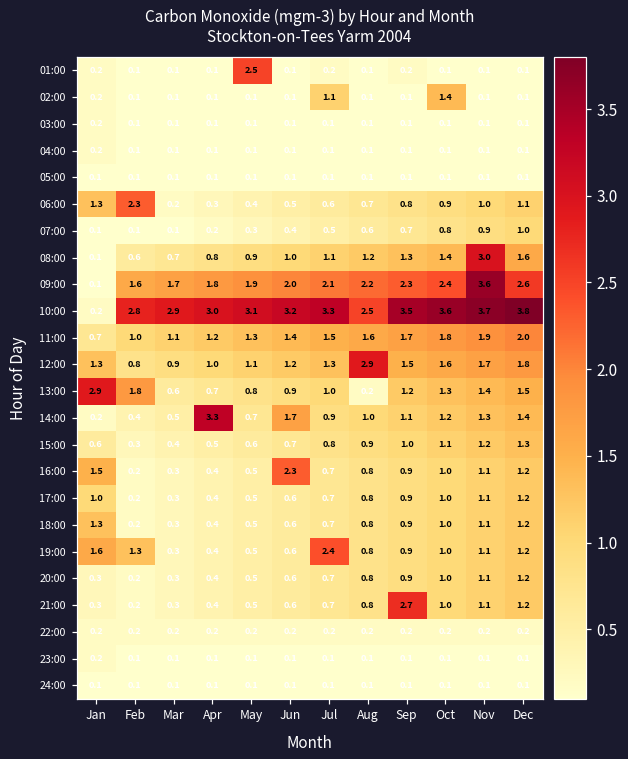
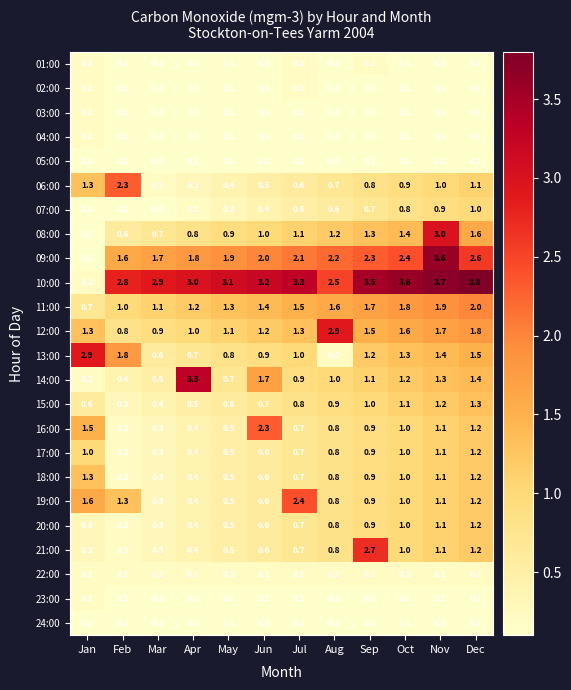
01:00, May: 2.5 -> 0.1
02:00, Jul: 1.1 -> 0.2
02:00, Oct: 1.4 -> 0.1
